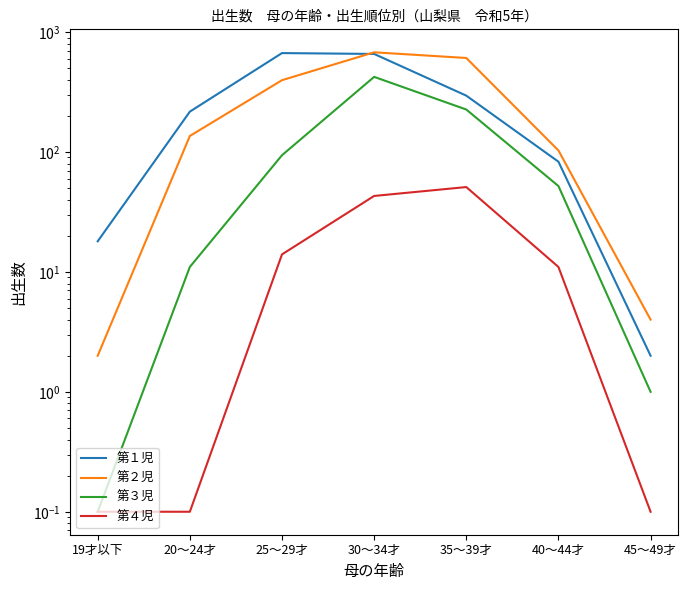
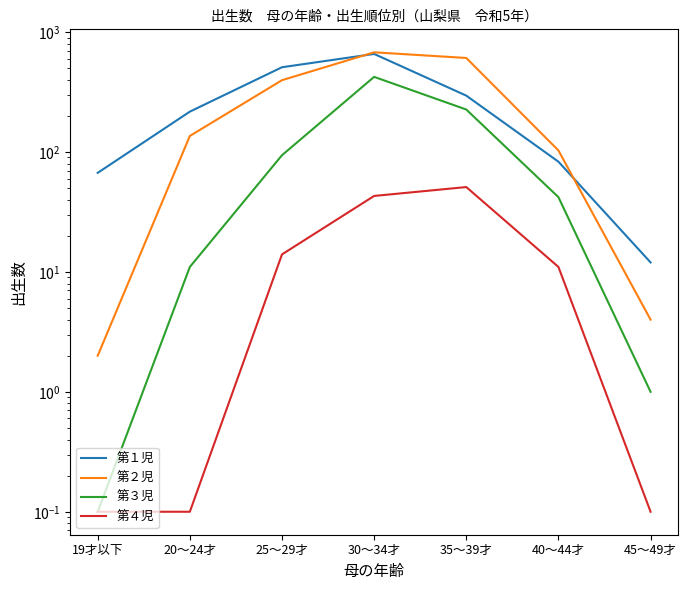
第１児, 19才以下: 18 -> 70
第１児, 25～29才: 700 -> 510
第３児, 40～44才: 52 -> 42
第１児, 45～49才: 2 -> 12
